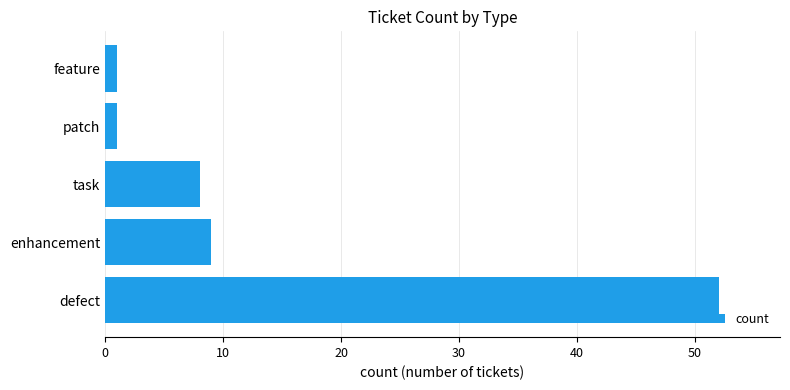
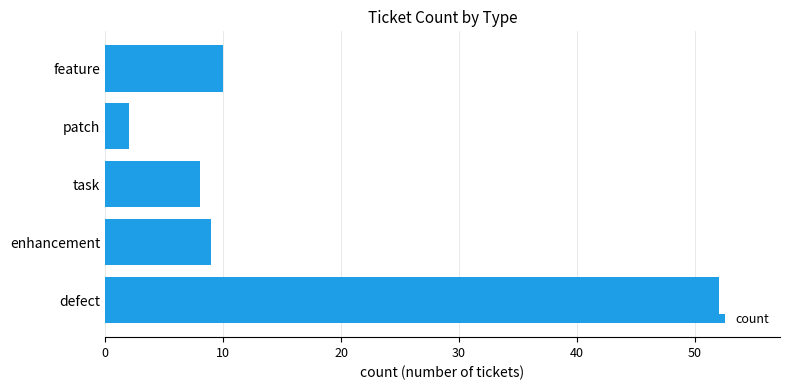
feature: 1 -> 10
patch: 1 -> 2
